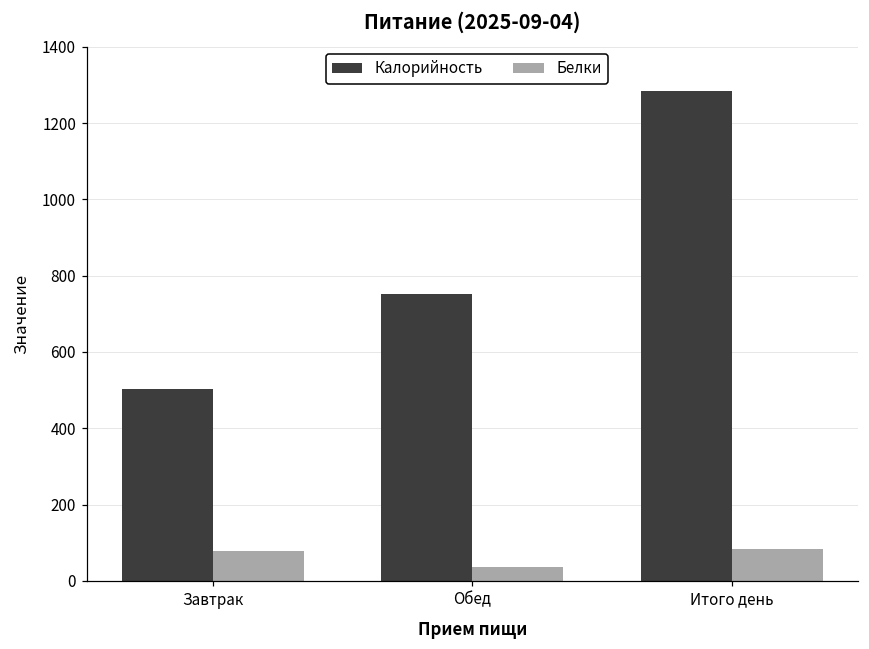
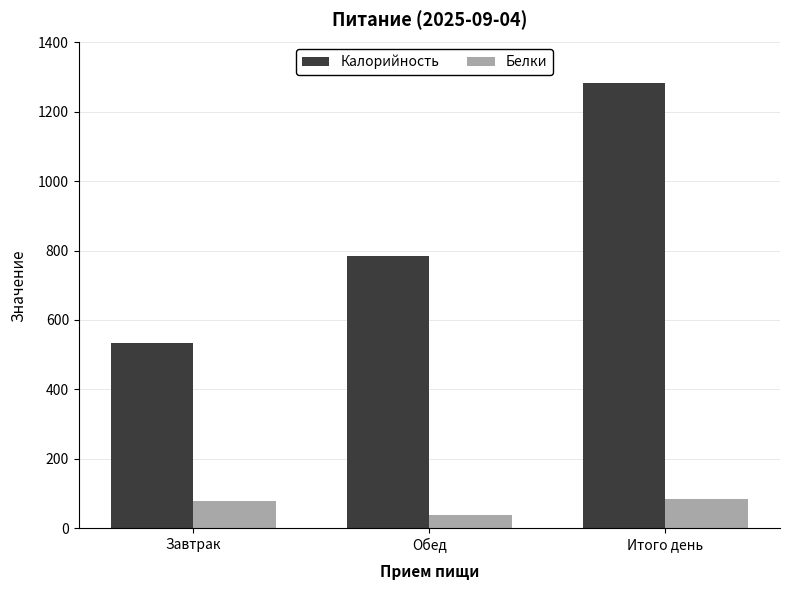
Калорийность, Завтрак: 500 -> 530
Калорийность, Обед: 750 -> 780
